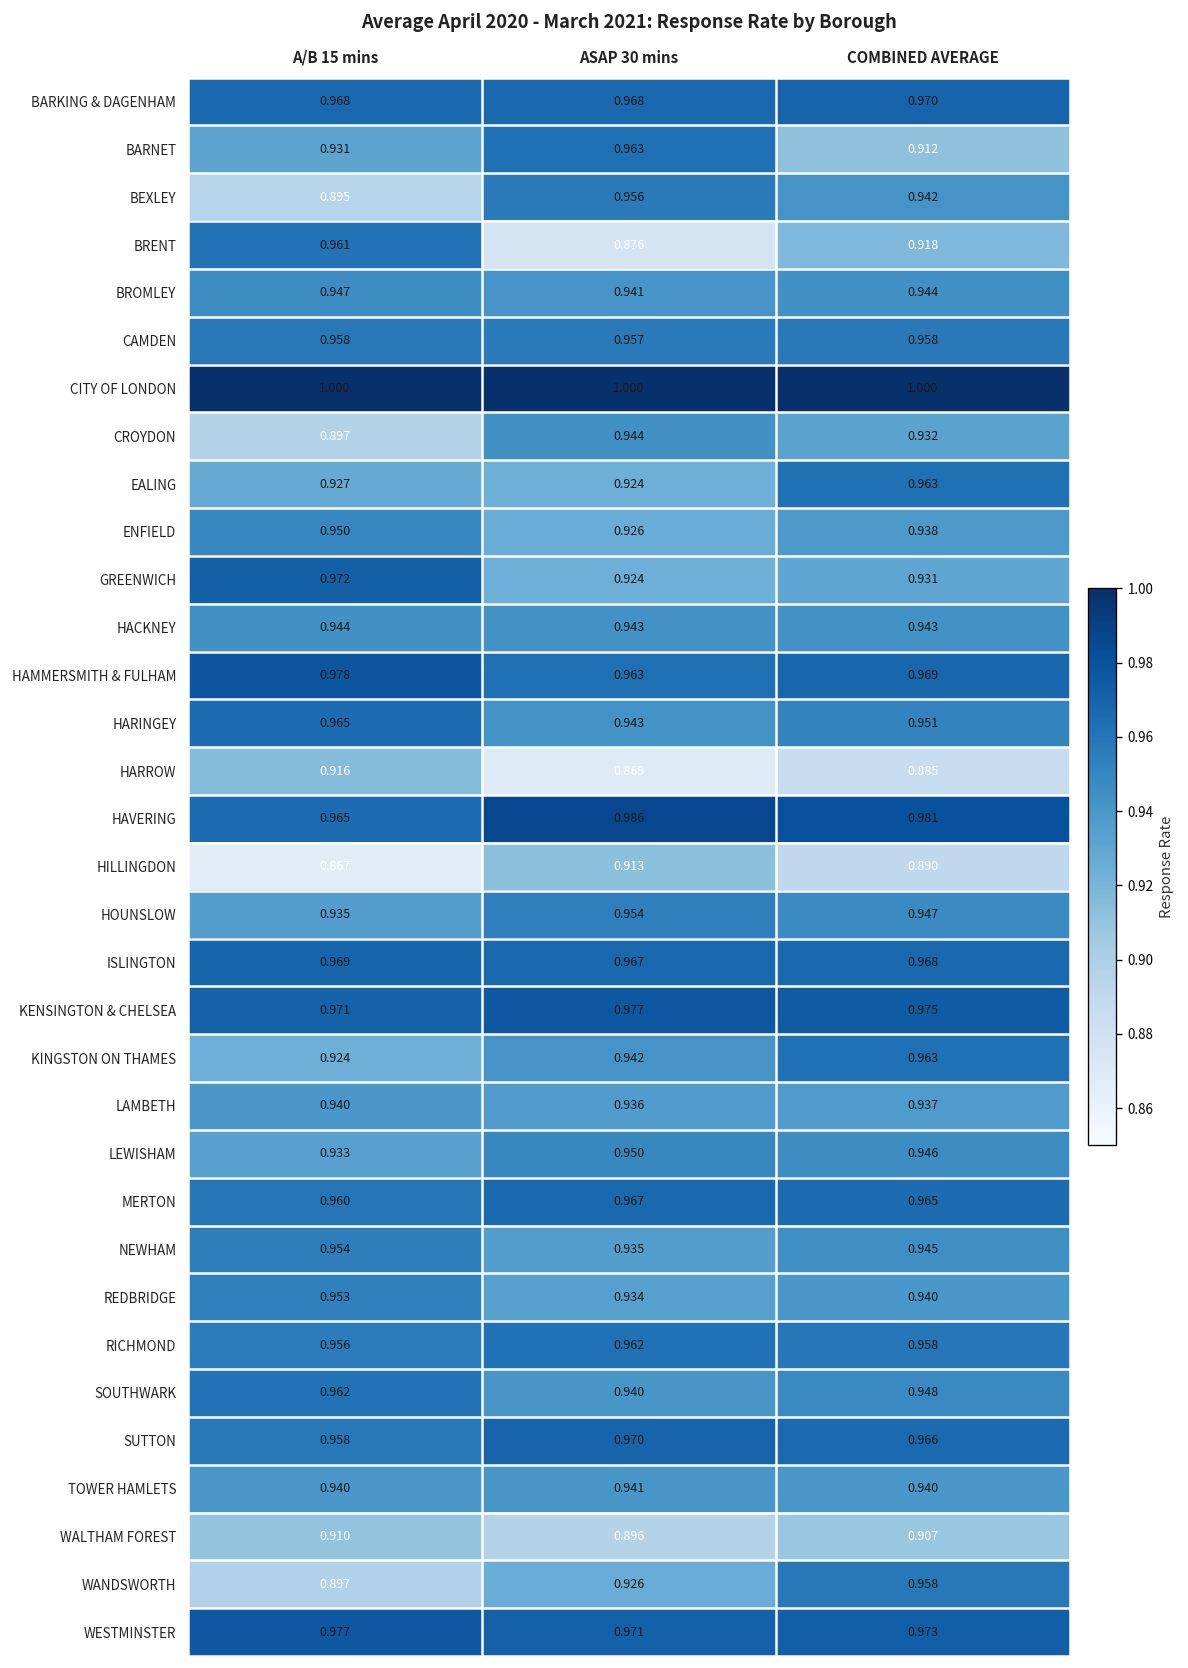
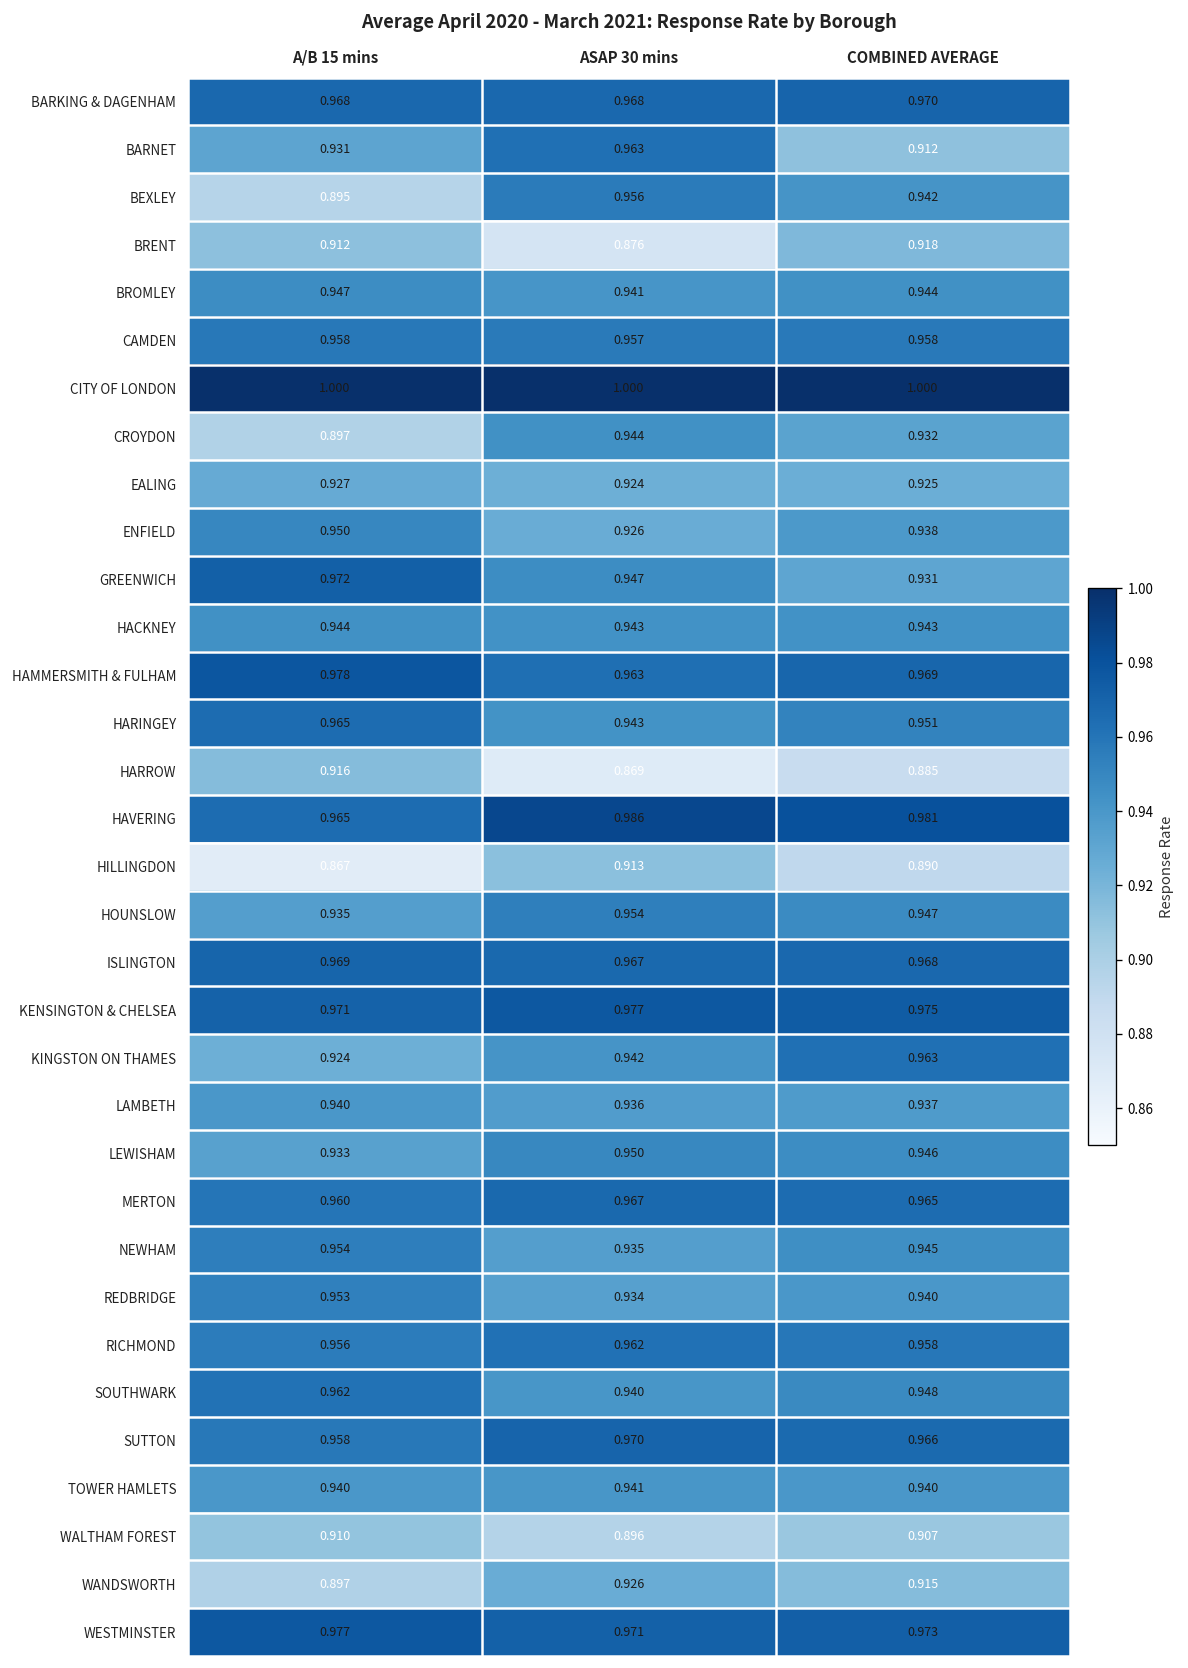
BRENT, A/B 15 mins: 0.961 -> 0.912
EALING, COMBINED AVERAGE: 0.963 -> 0.925
GREENWICH, ASAP 30 mins: 0.924 -> 0.947
WANDSWORTH, COMBINED AVERAGE: 0.958 -> 0.915
